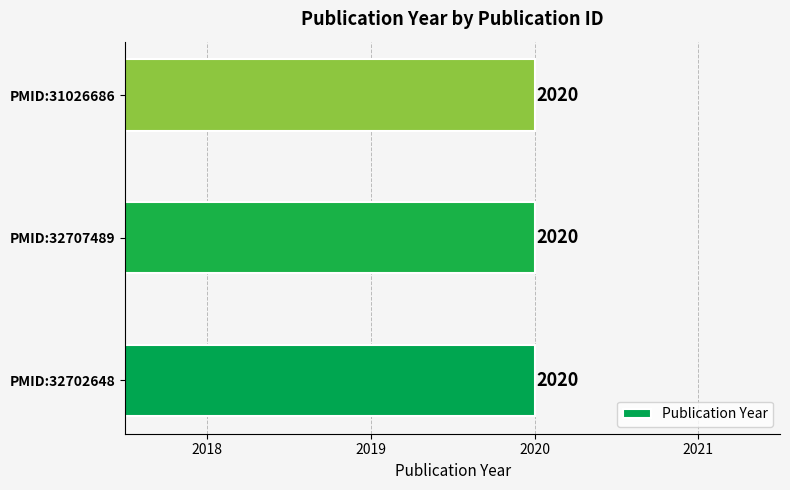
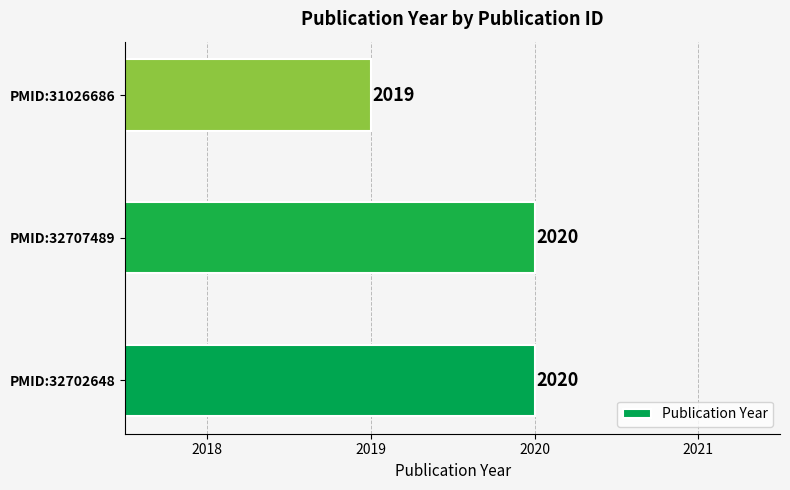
PMID:31026686: 2020 -> 2019
